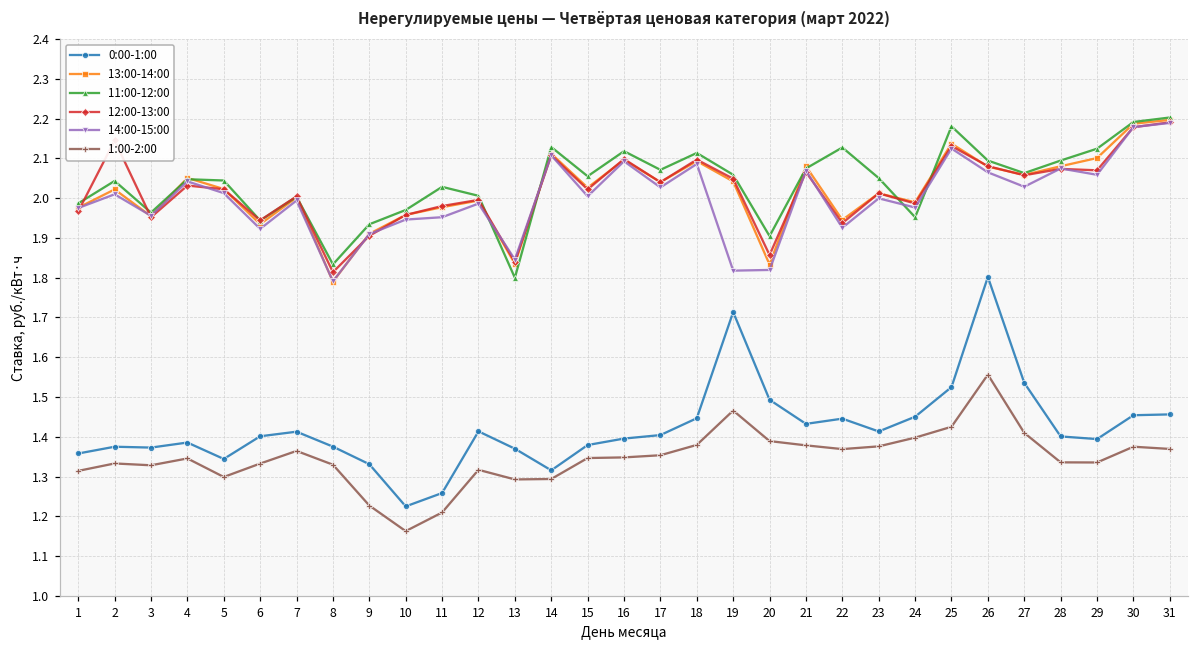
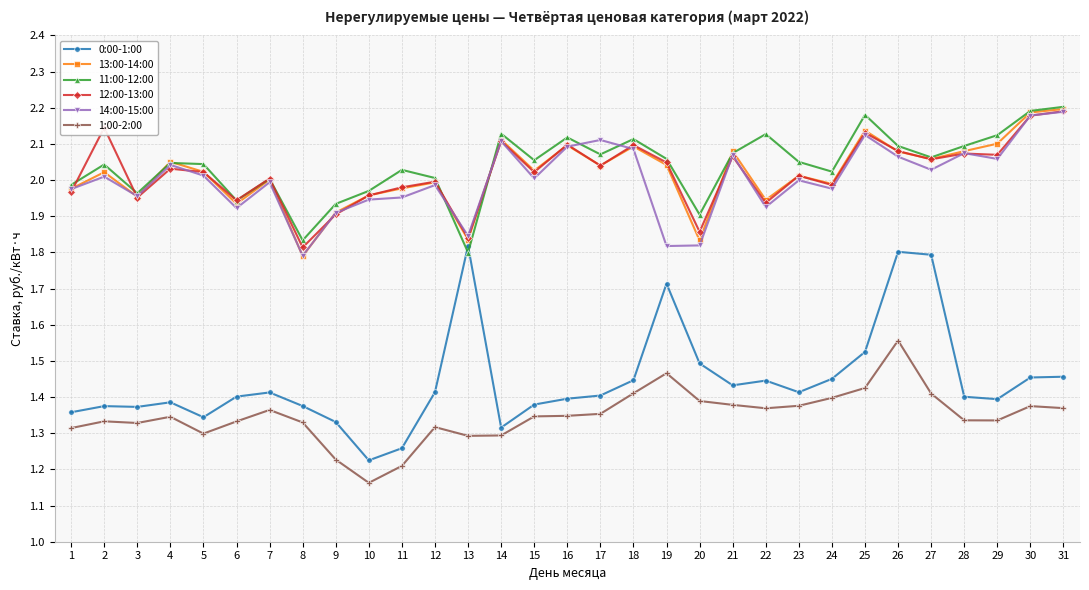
0:00-1:00, 13: 1.37 -> 1.82
14:00-15:00, 17: 2.03 -> 2.11
1:00-2:00, 18: 1.38 -> 1.41
11:00-12:00, 24: 1.95 -> 2.02
0:00-1:00, 27: 1.54 -> 1.79
